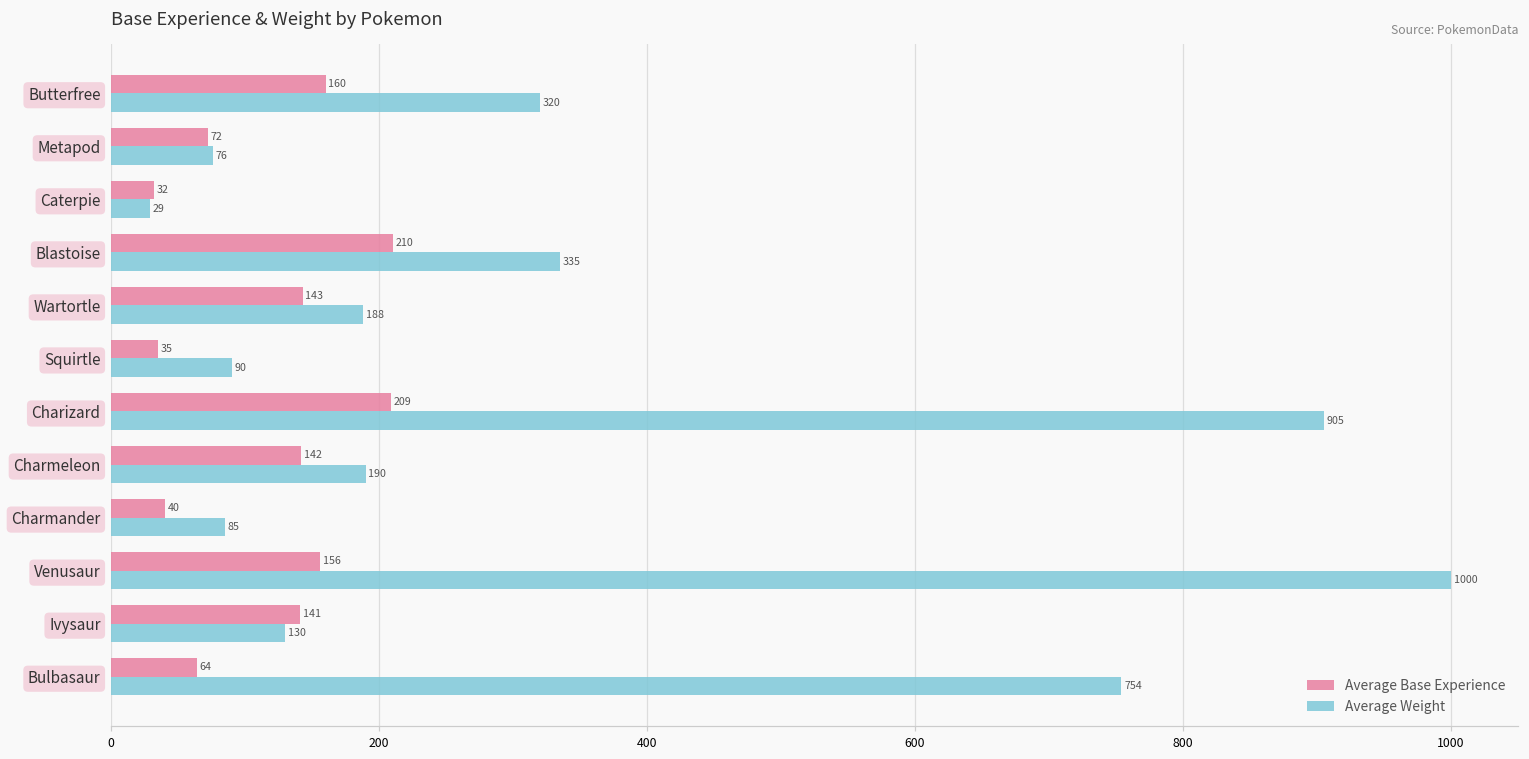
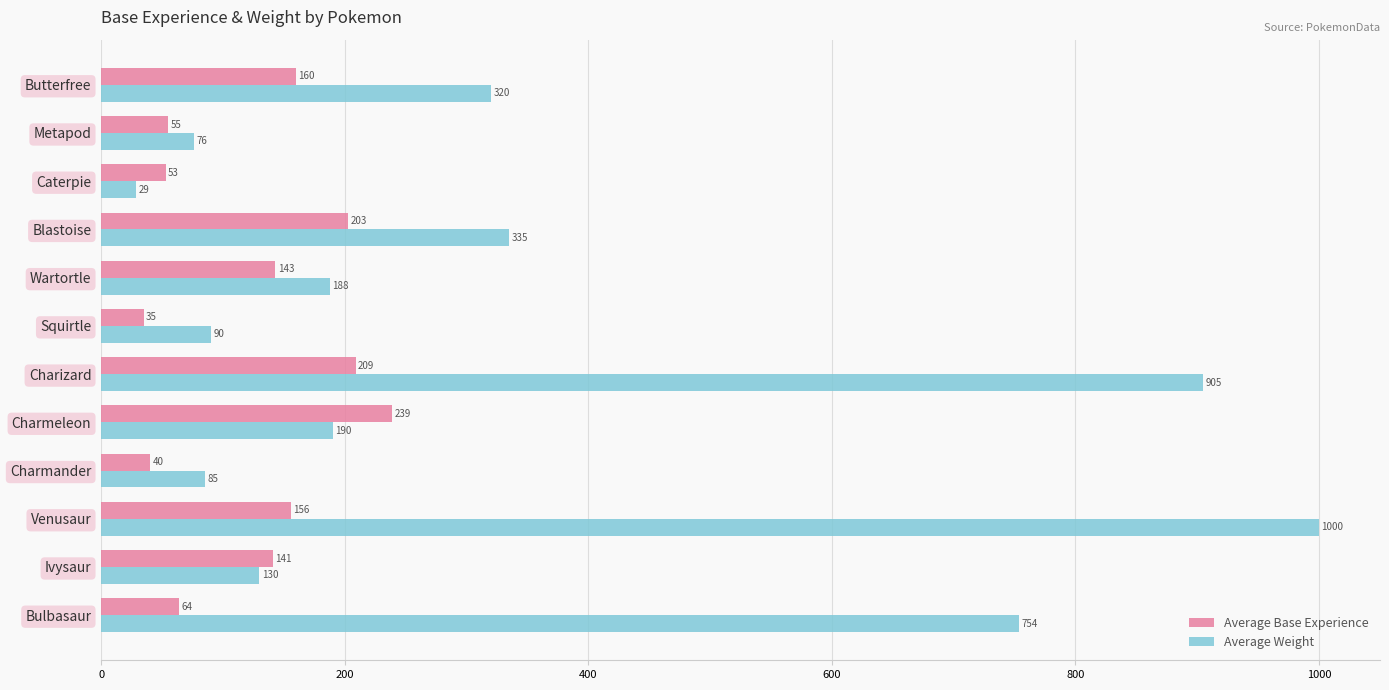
Average Base Experience, Metapod: 72 -> 55
Average Base Experience, Caterpie: 32 -> 53
Average Base Experience, Blastoise: 210 -> 203
Average Base Experience, Charmeleon: 142 -> 239
